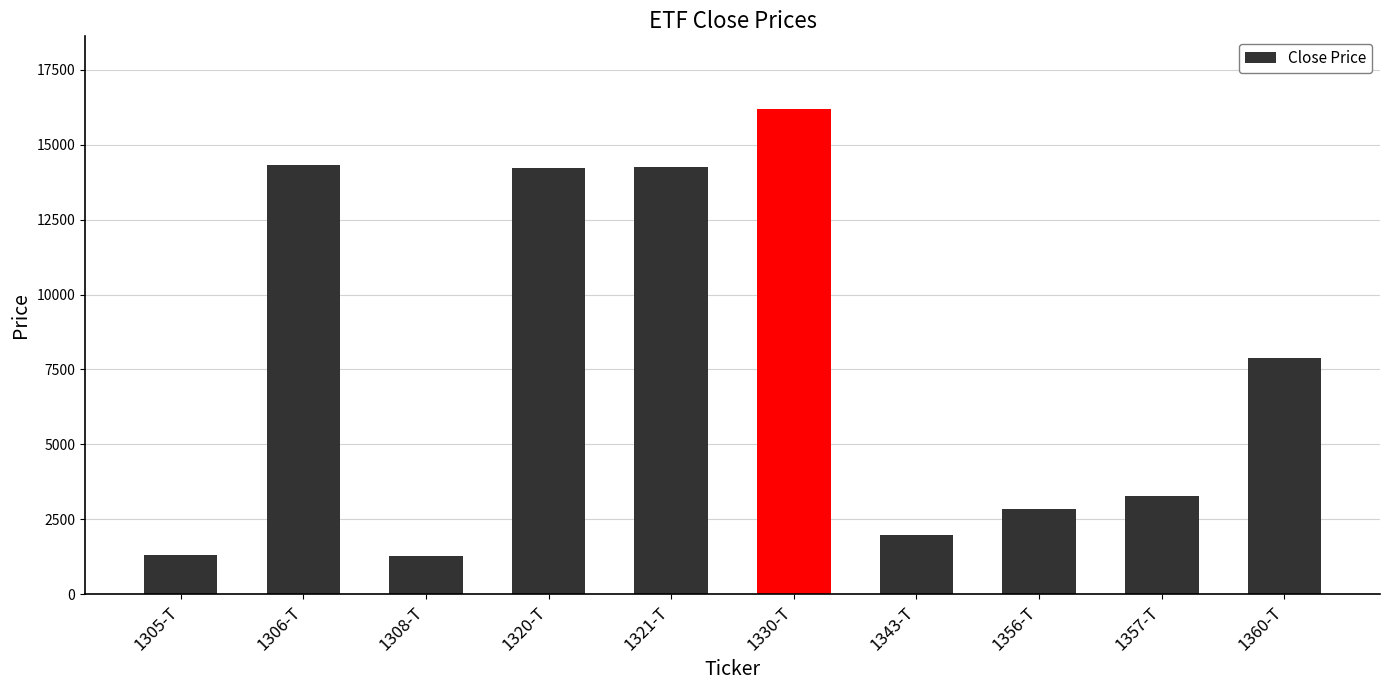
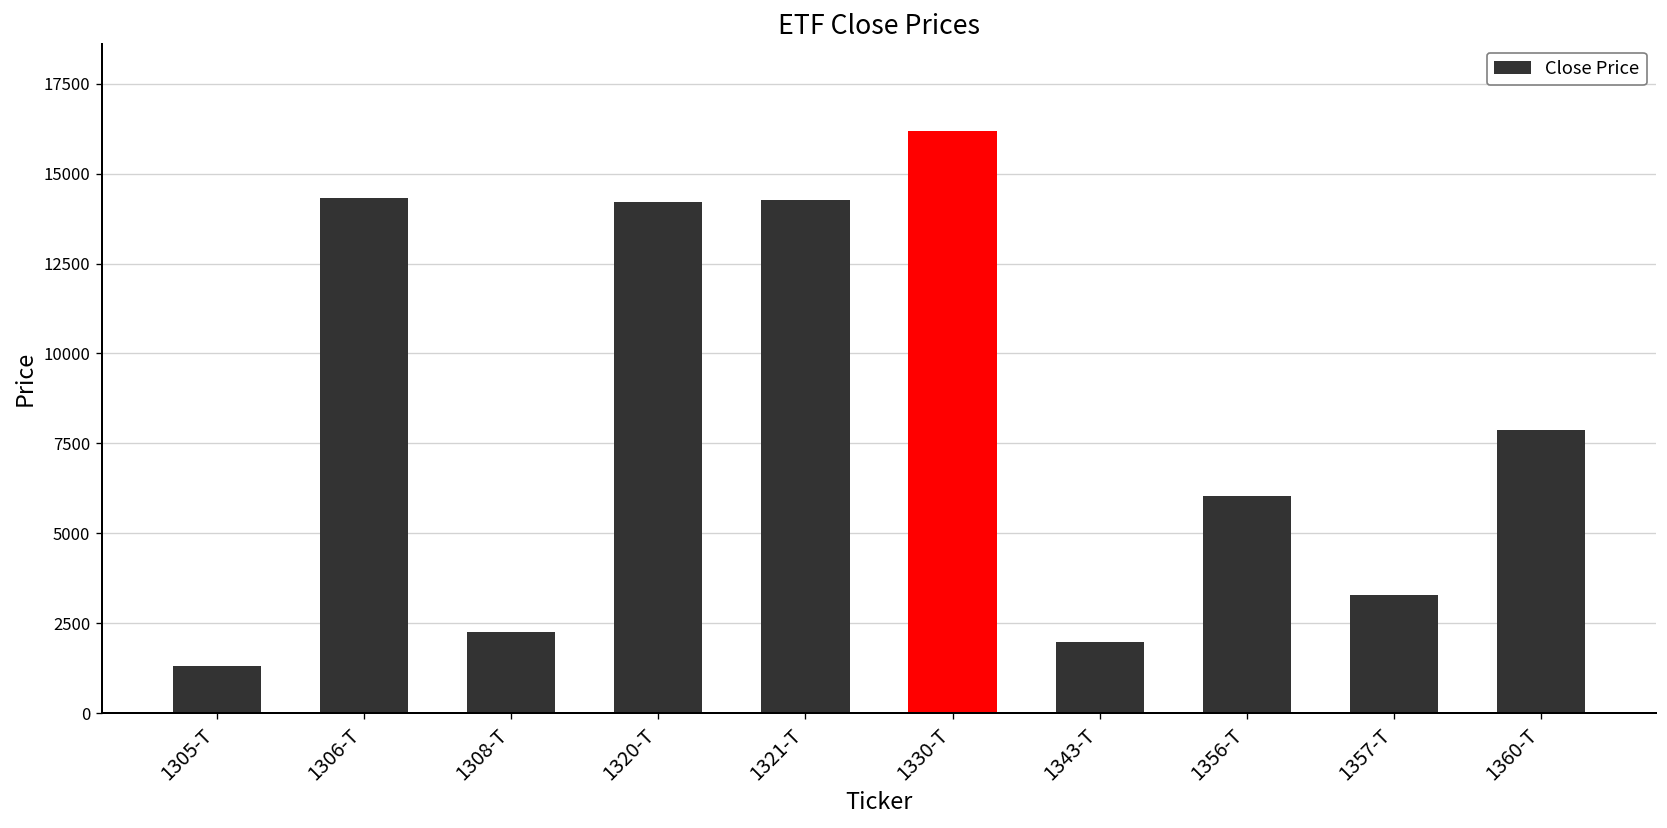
1308-T: 1300 -> 2300
1356-T: 2800 -> 6000
